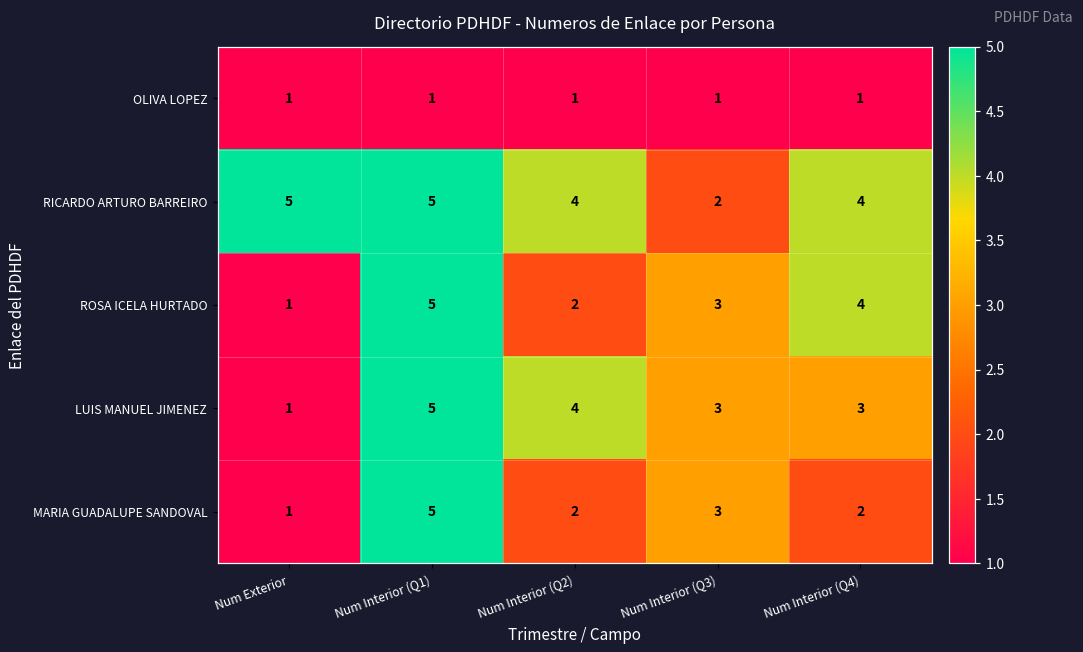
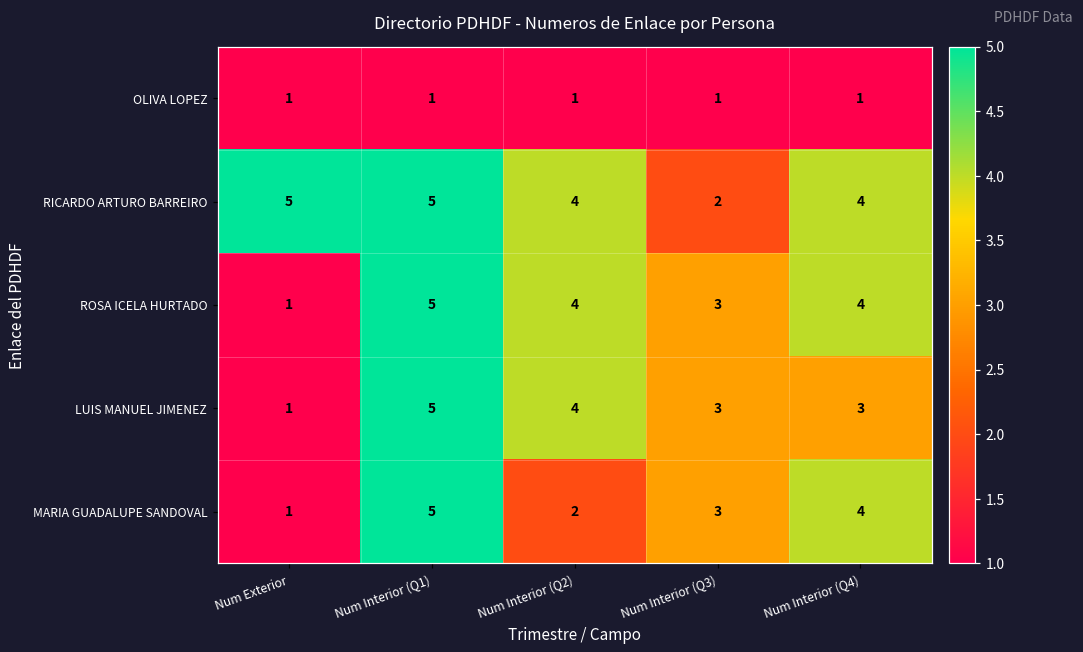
ROSA ICELA HURTADO, Num Interior (Q2): 2 -> 4
MARIA GUADALUPE SANDOVAL, Num Interior (Q4): 2 -> 4
